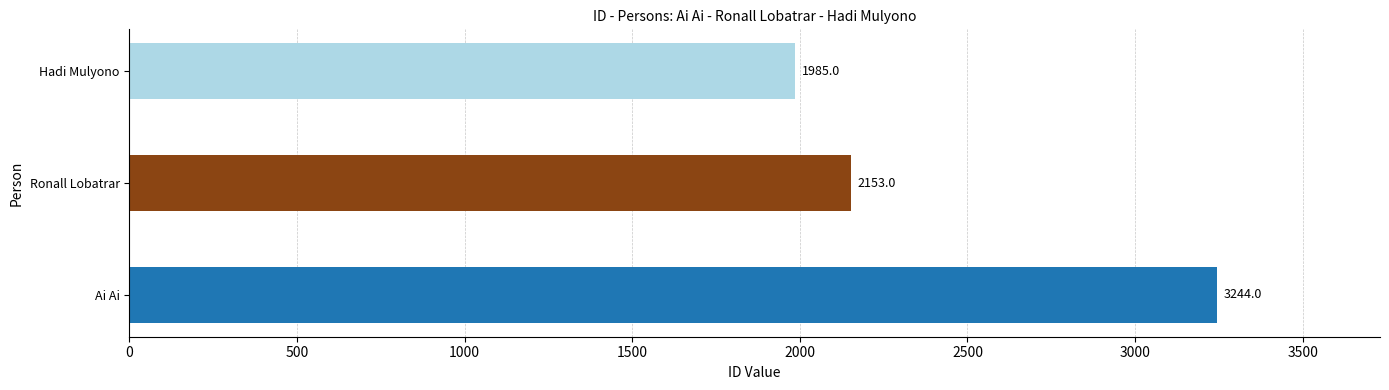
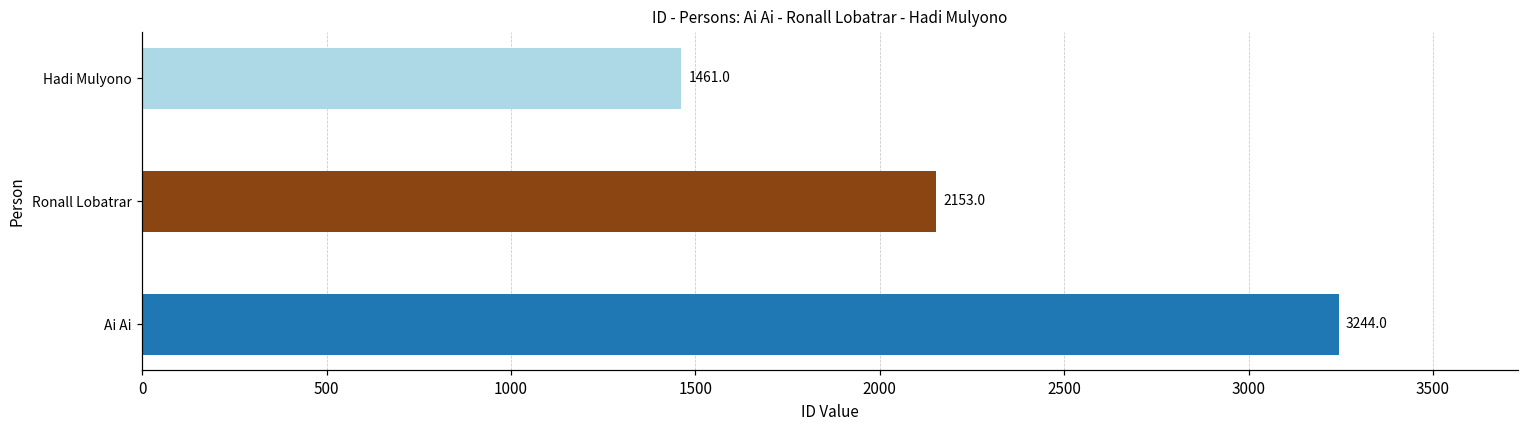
Hadi Mulyono: 1985.0 -> 1461.0
